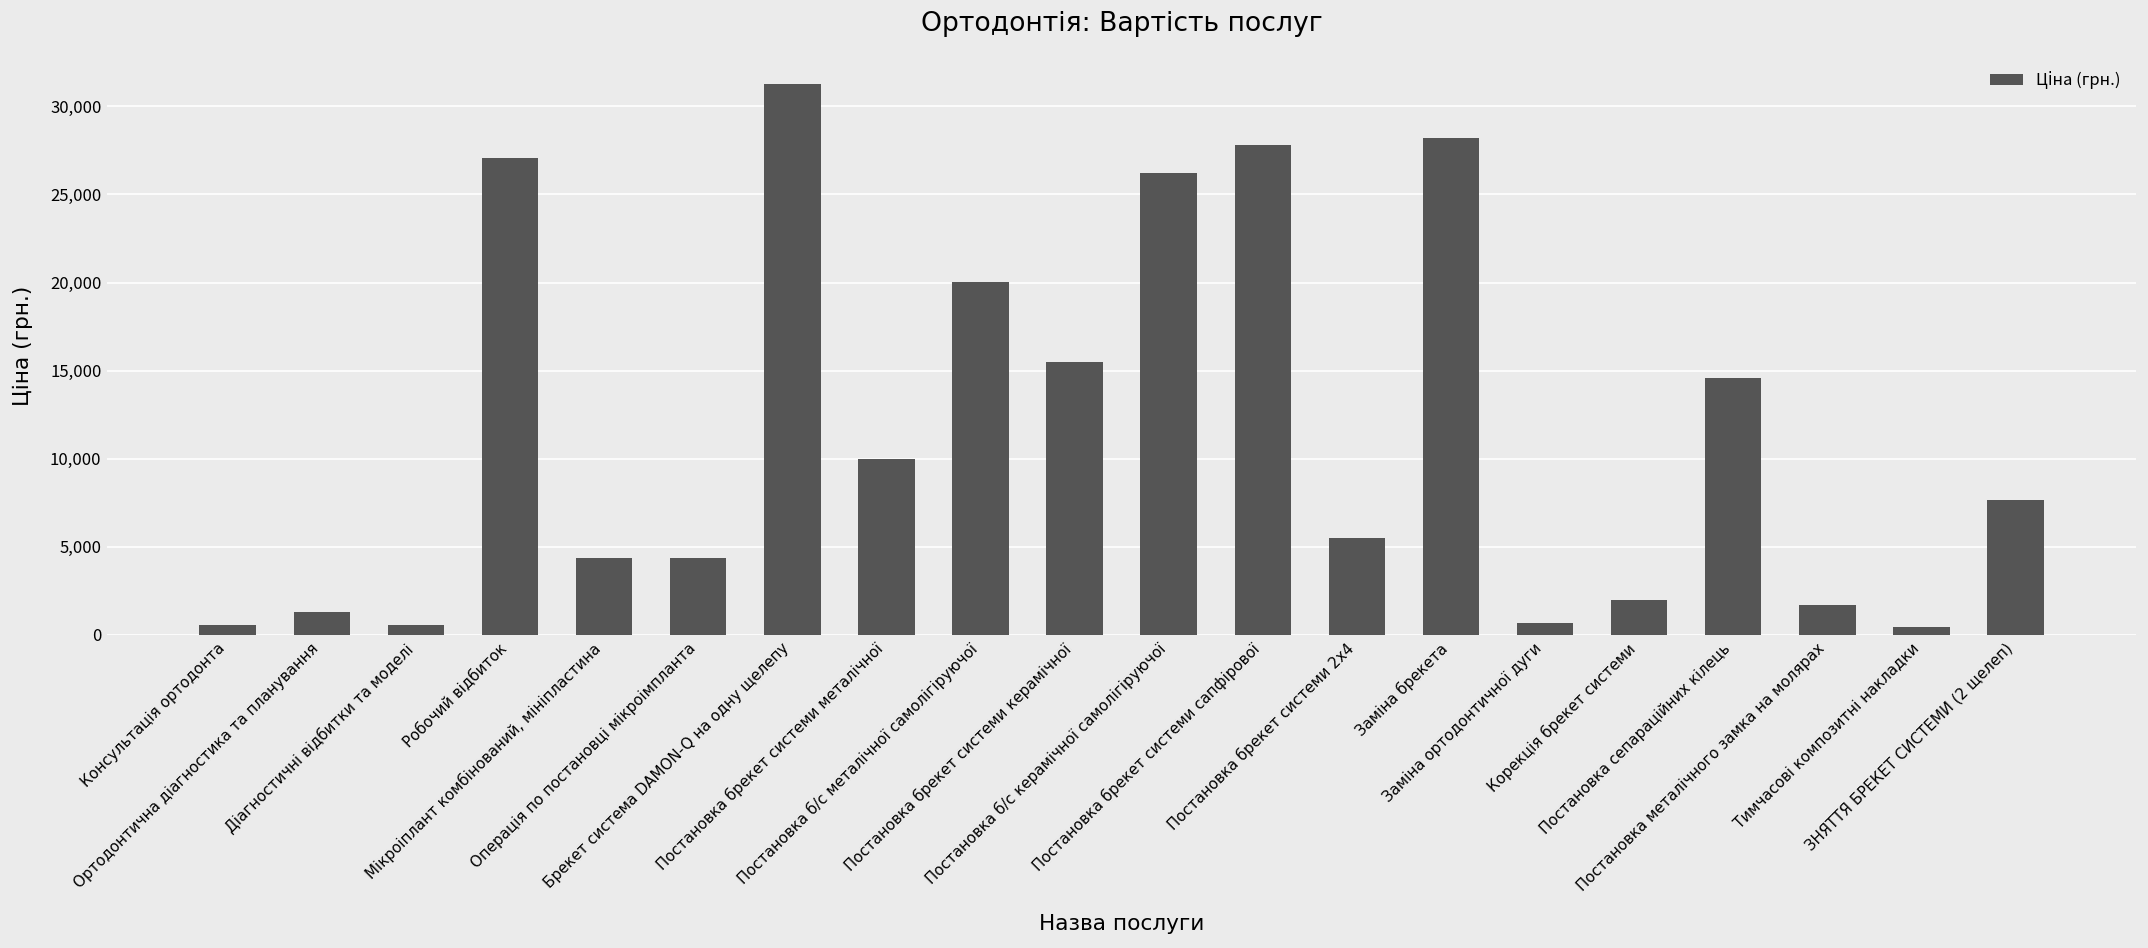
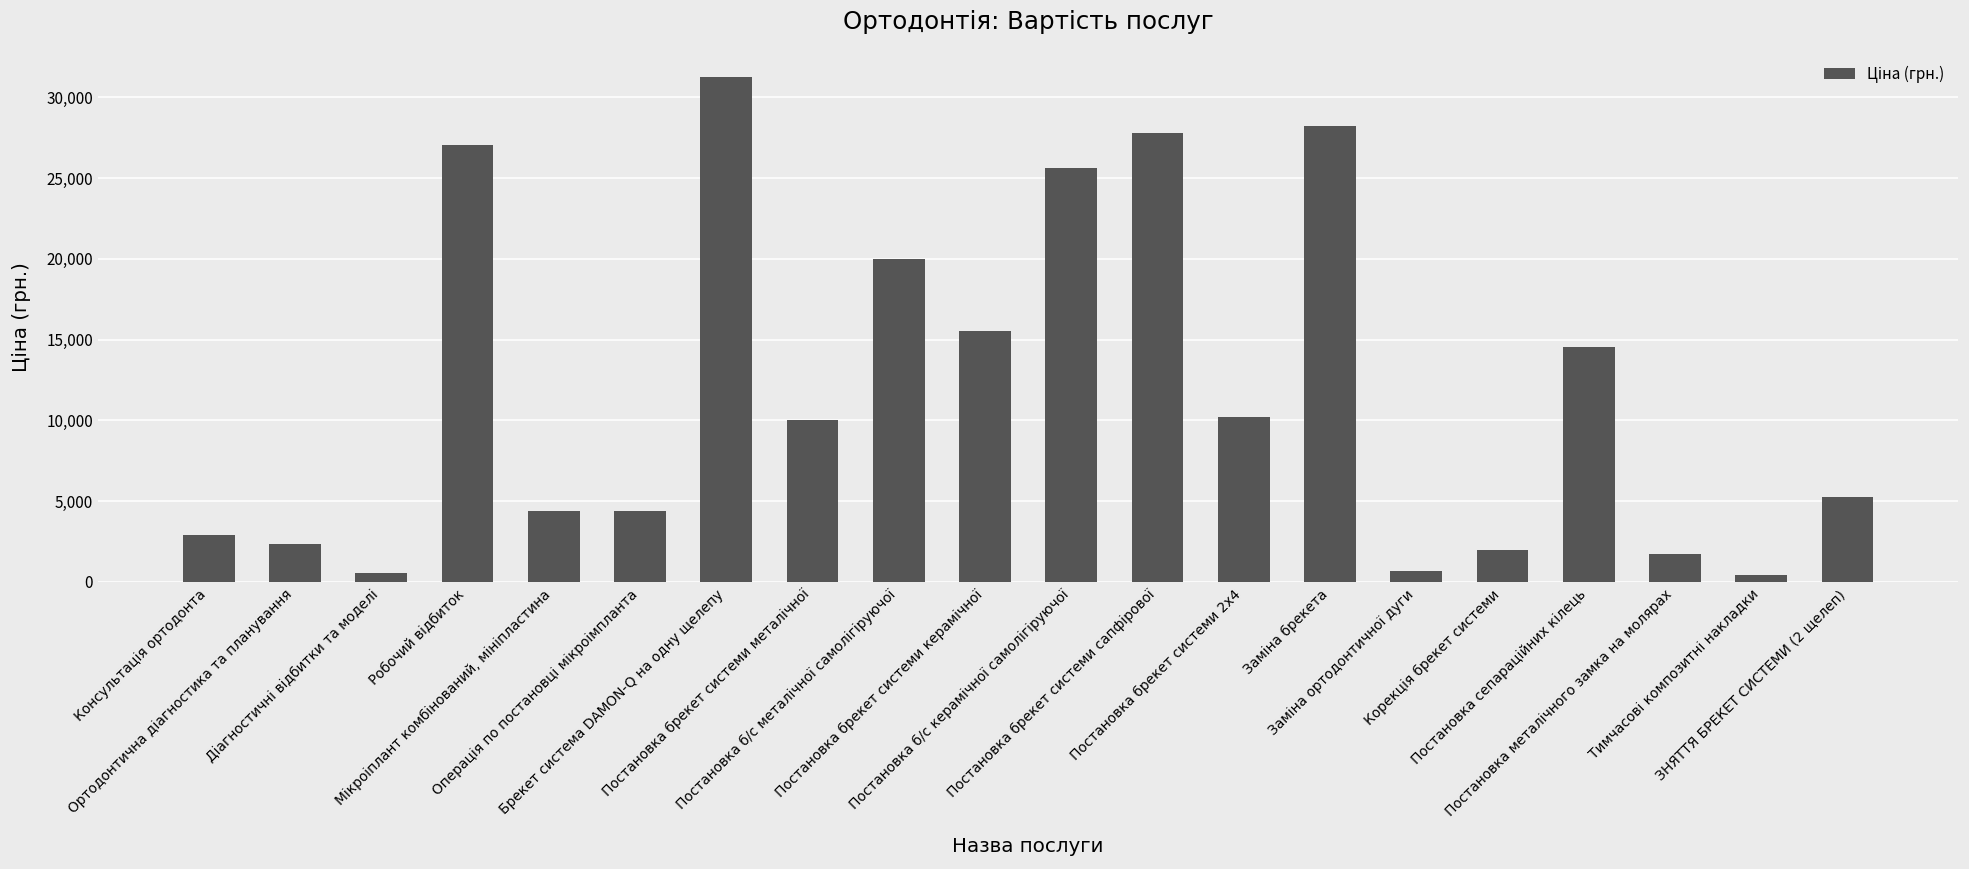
Консультація ортодонта: 500 -> 2,900
Ортодонтична діагностика та планування: 1,300 -> 2,400
Постановка б/с керамічної самолігіруючої: 26,200 -> 25,600
Постановка брекет системи 2x4: 5,500 -> 10,200
ЗНЯТТЯ БРЕКЕТ СИСТЕМИ (2 щелеп): 7,600 -> 5,200
